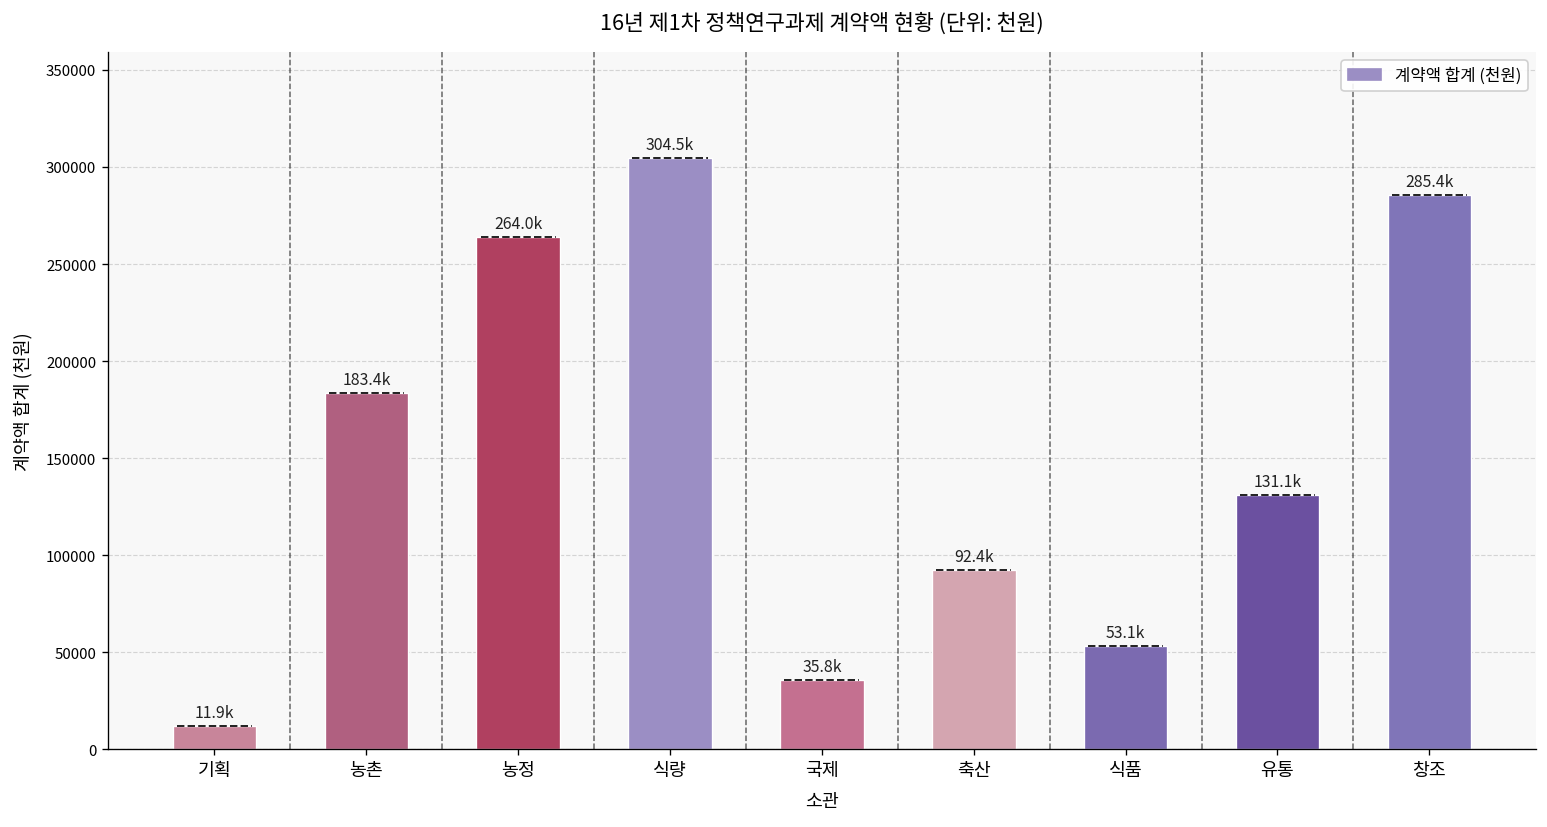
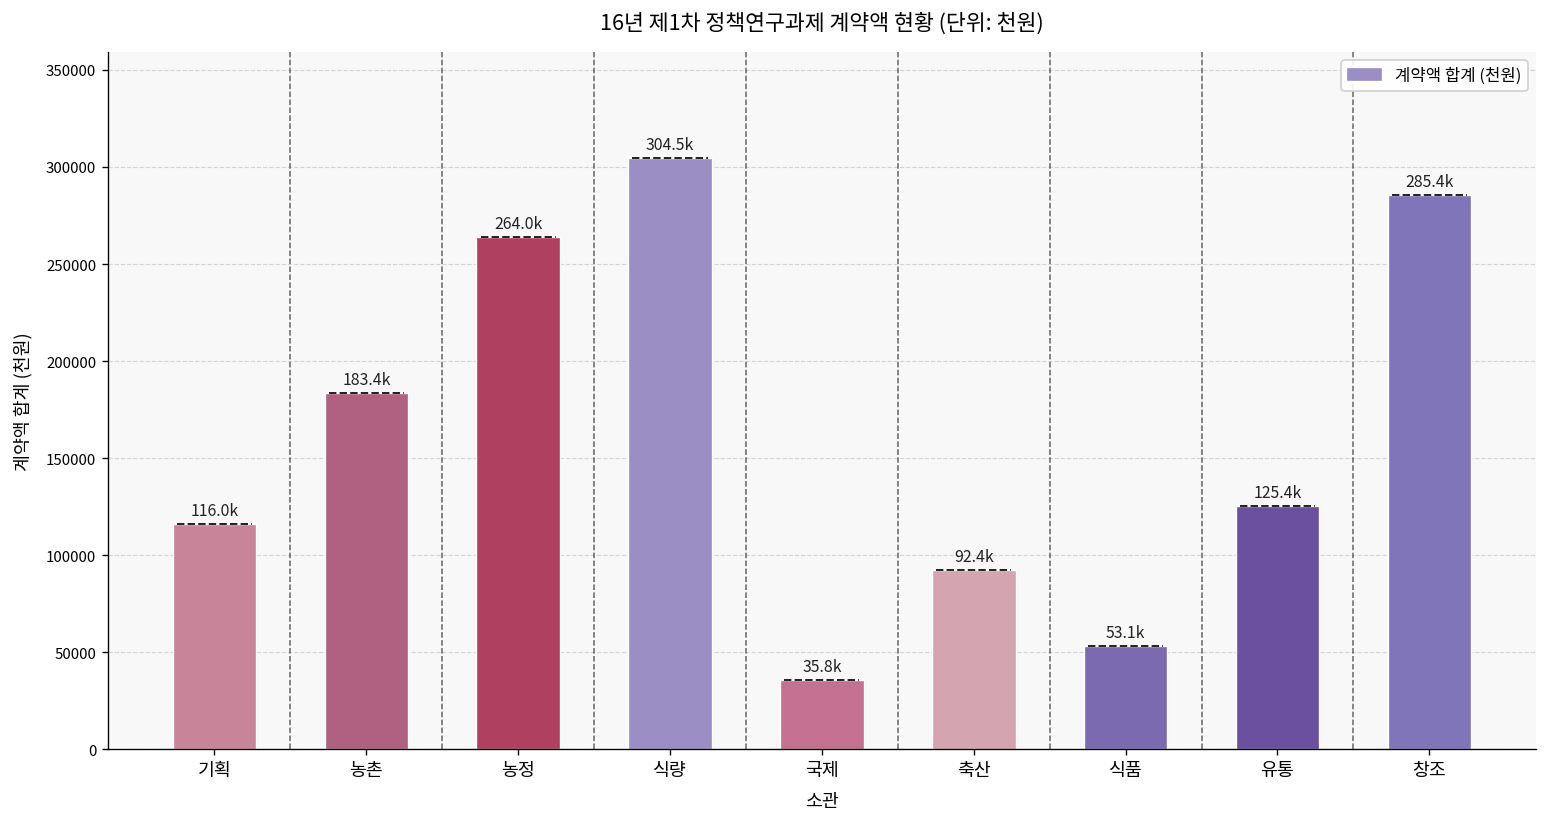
기획: 11.9k -> 116.0k
유통: 131.1k -> 125.4k
